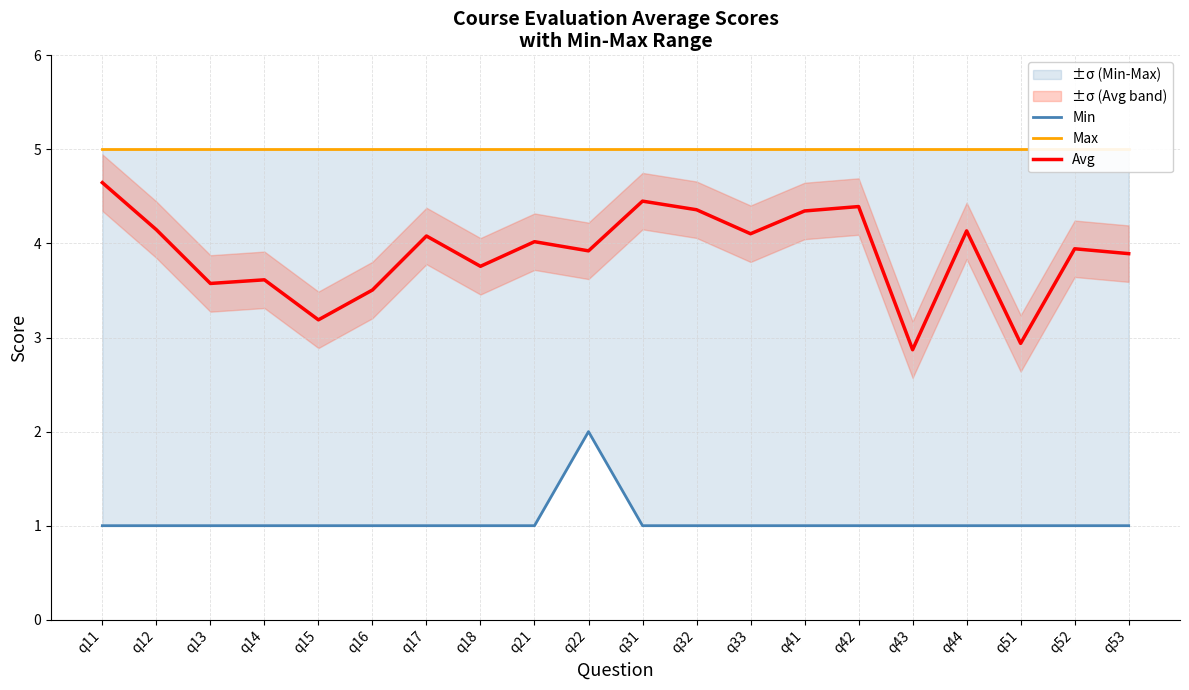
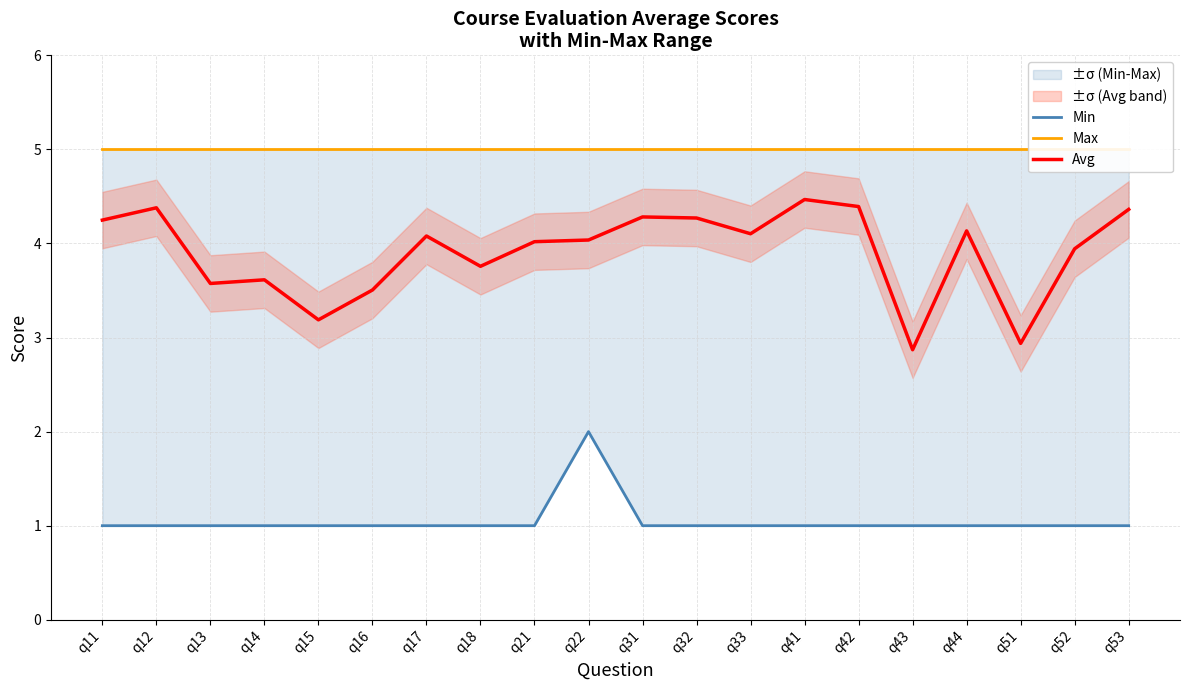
Avg, q11: 4.6 -> 4.2
Avg, q12: 4.1 -> 4.4
Avg, q22: 3.9 -> 4.0
Avg, q31: 4.5 -> 4.3
Avg, q32: 4.4 -> 4.3
Avg, q41: 4.3 -> 4.5
Avg, q53: 3.9 -> 4.4
